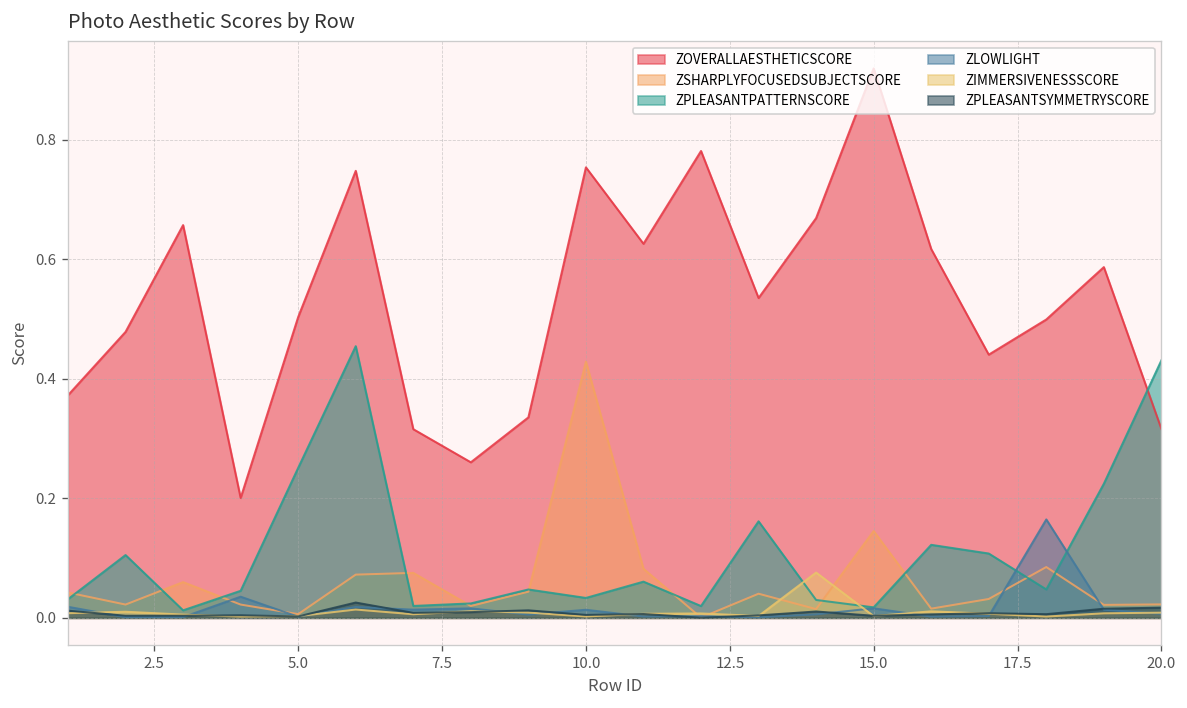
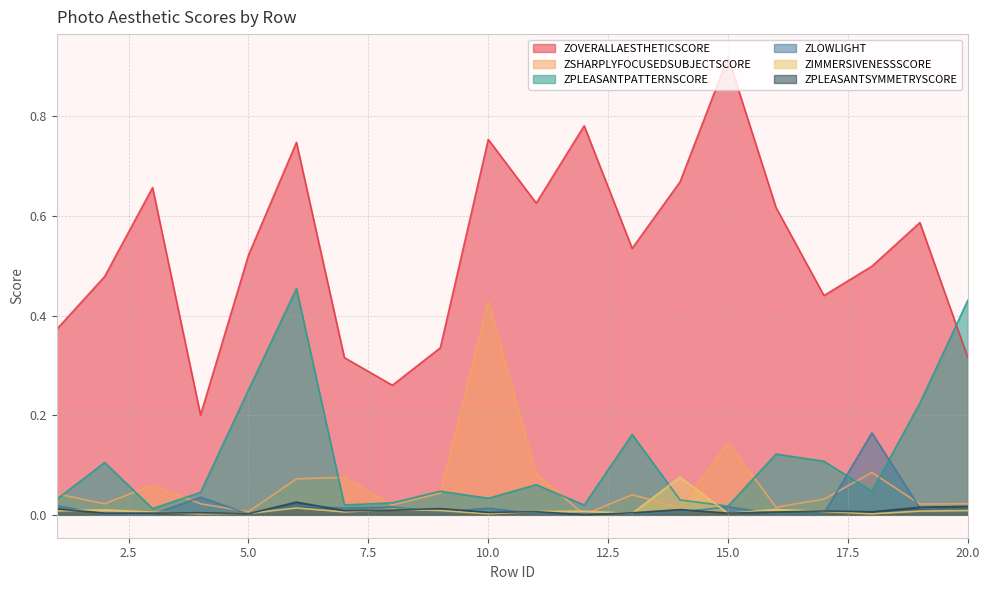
ZOVERALLAESTHETICSCORE, 5.0: 0.50 -> 0.52
